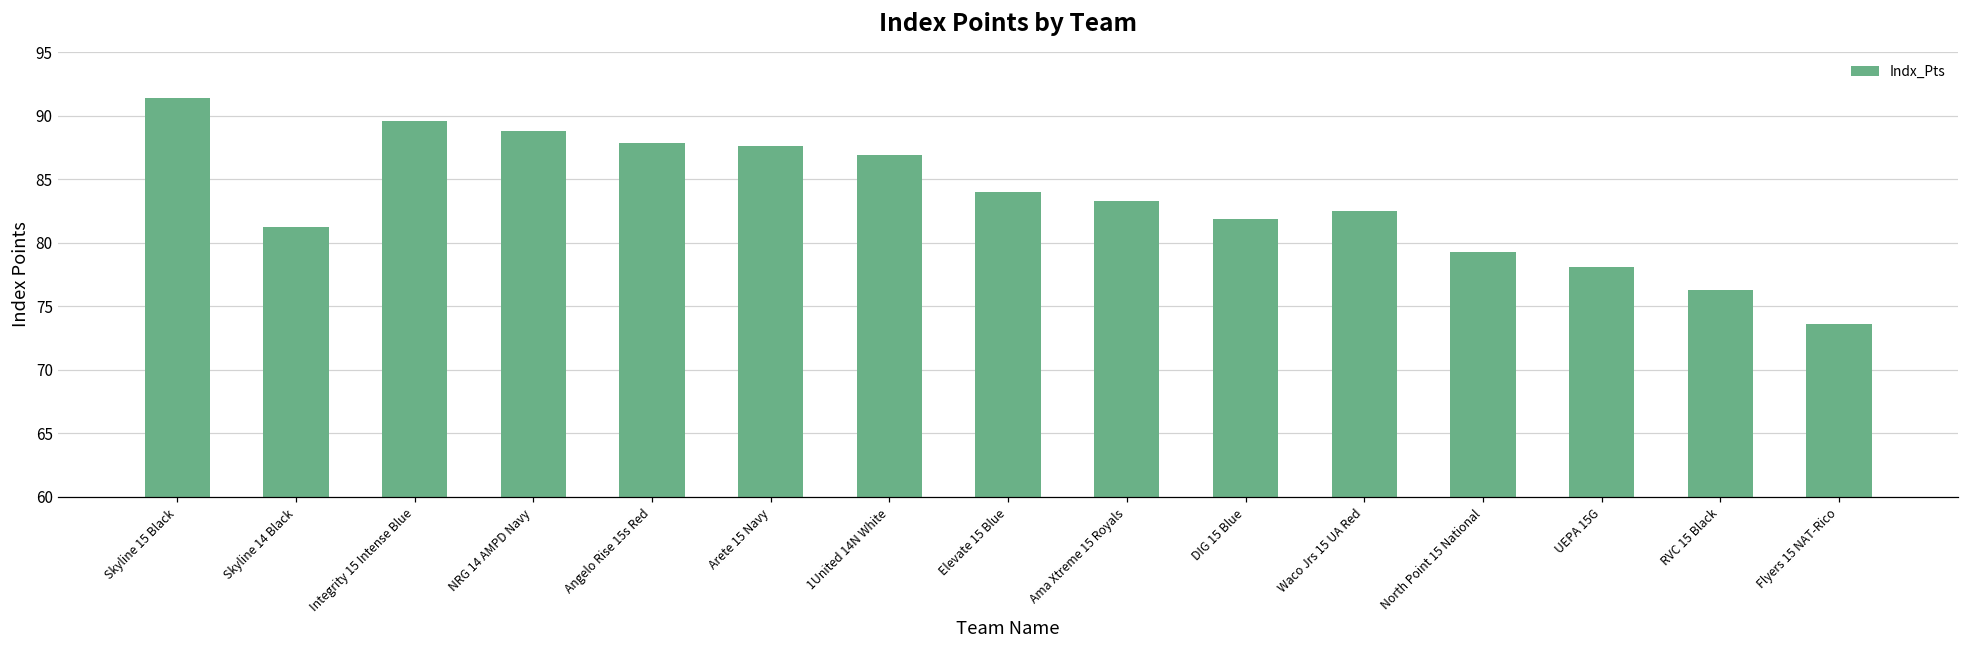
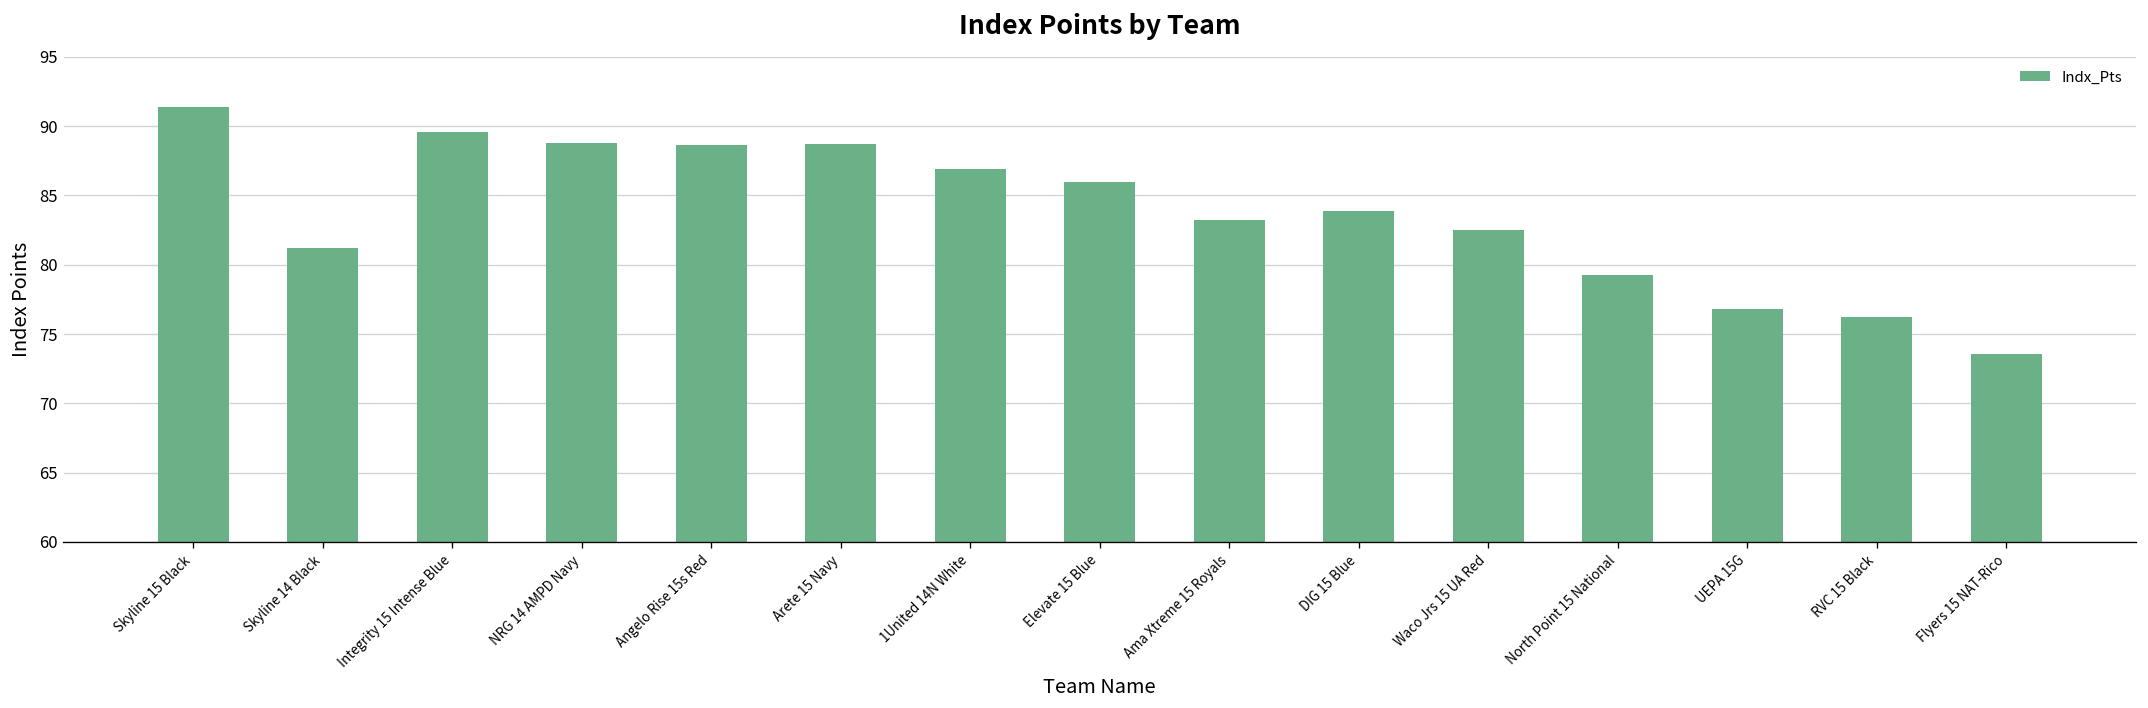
Angelo Rise 15s Red: 87.9 -> 88.6
Arete 15 Navy: 87.6 -> 88.7
Elevate 15 Blue: 84.0 -> 86.0
DIG 15 Blue: 81.9 -> 83.9
UEPA 15G: 78.1 -> 76.8
